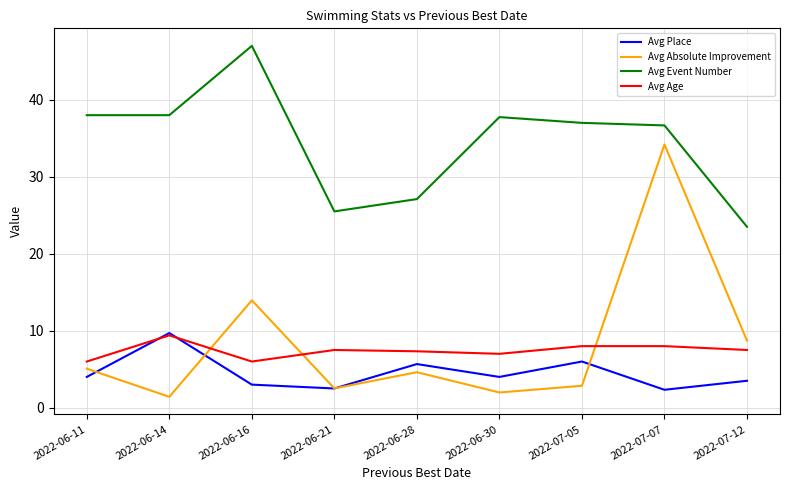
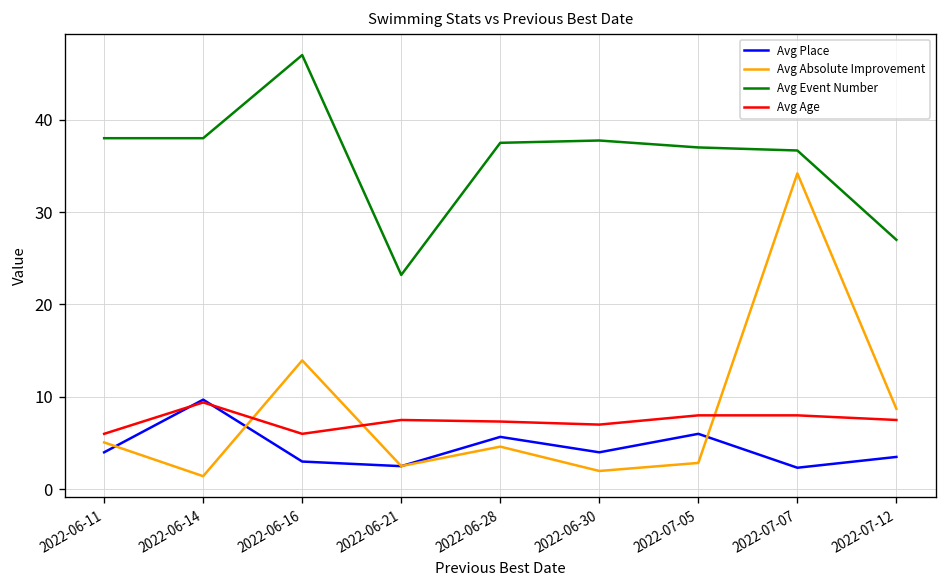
Avg Event Number, 2022-06-21: 26 -> 23
Avg Event Number, 2022-06-28: 27 -> 38
Avg Event Number, 2022-07-12: 24 -> 27
